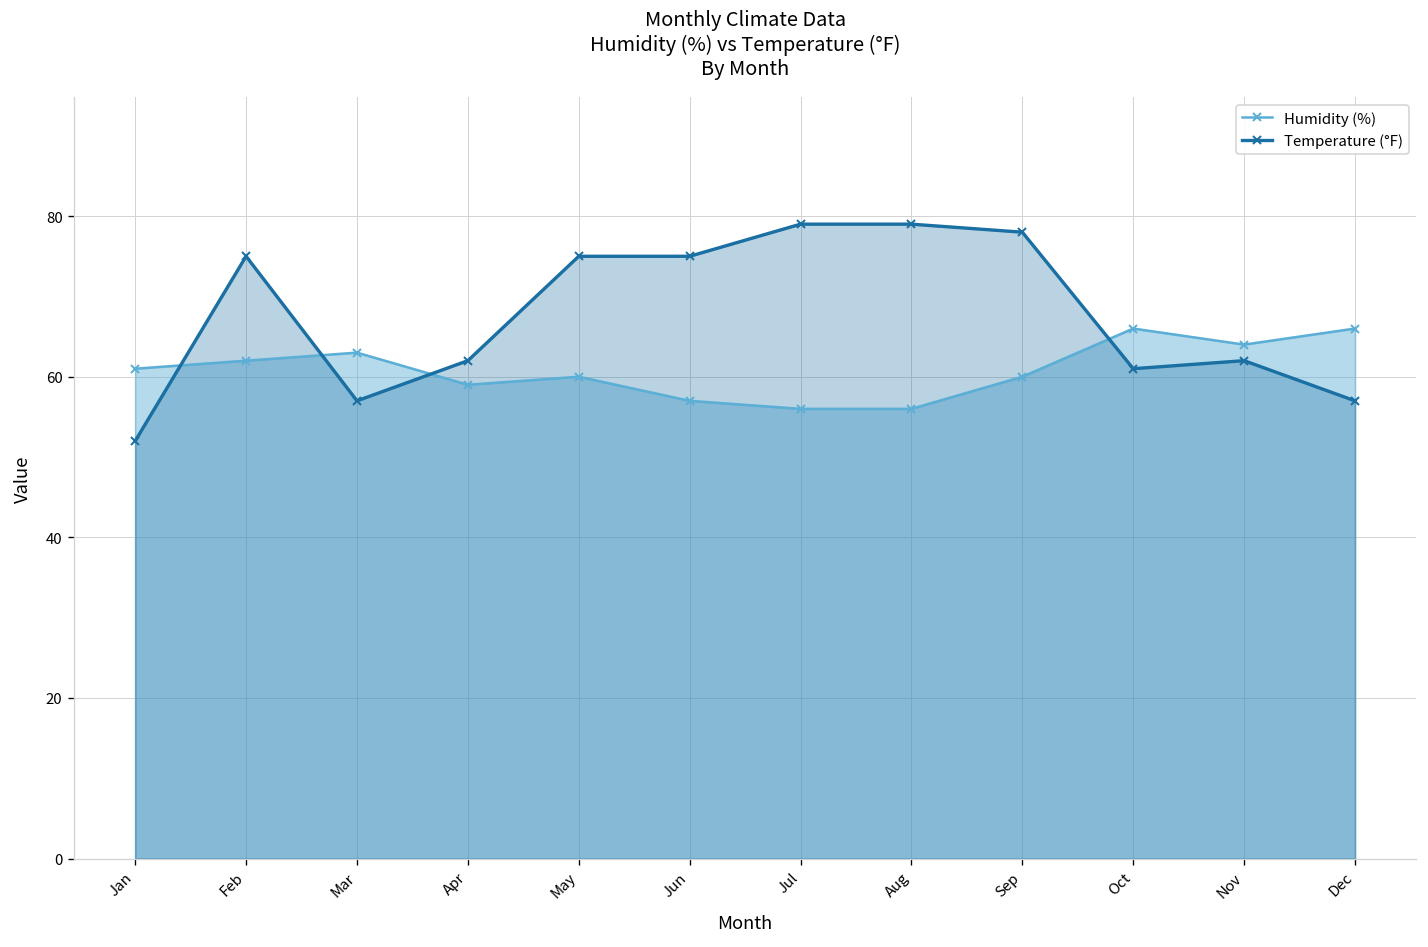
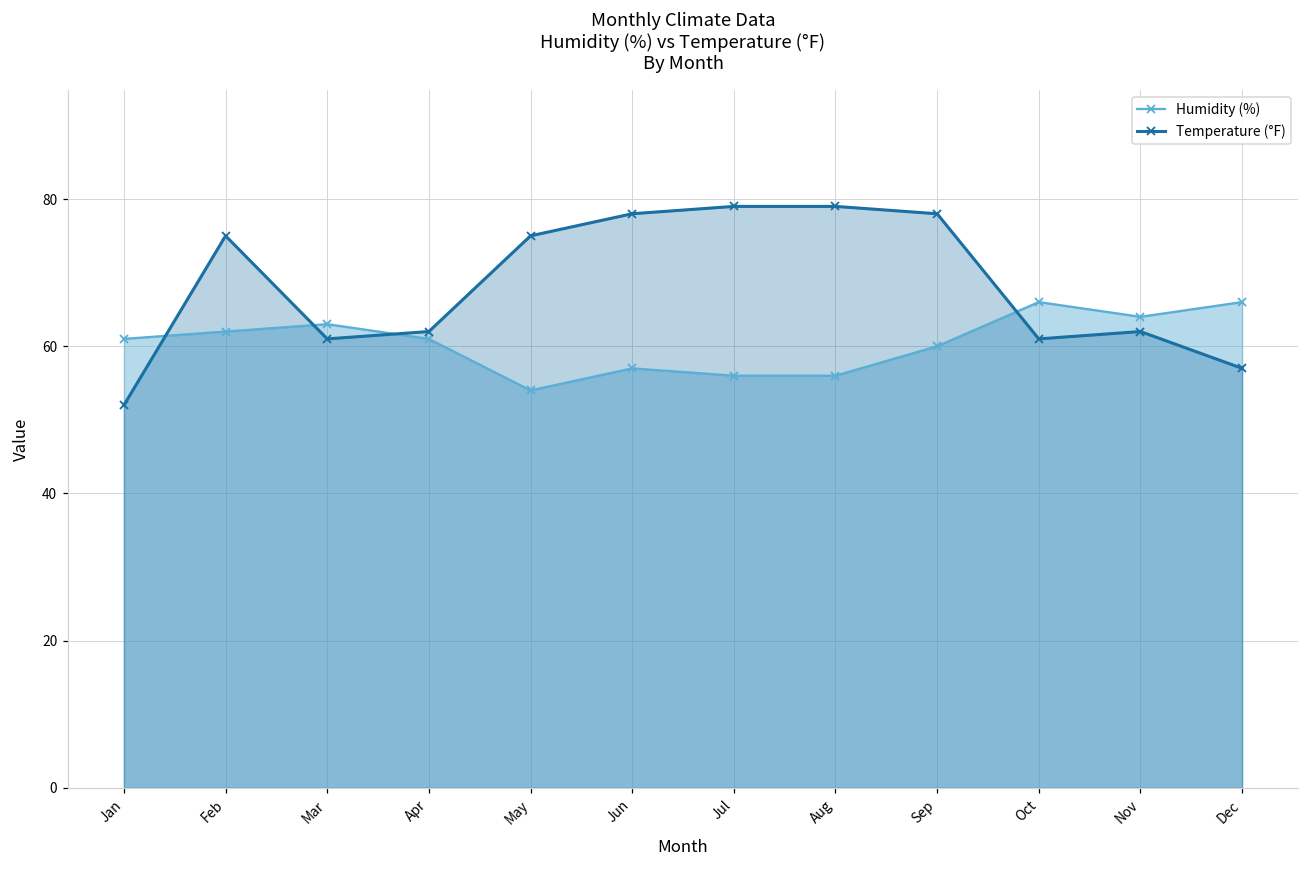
Temperature (°F), Mar: 57 -> 61
Humidity (%), Apr: 59 -> 61
Humidity (%), May: 60 -> 54
Temperature (°F), Jun: 75 -> 78
